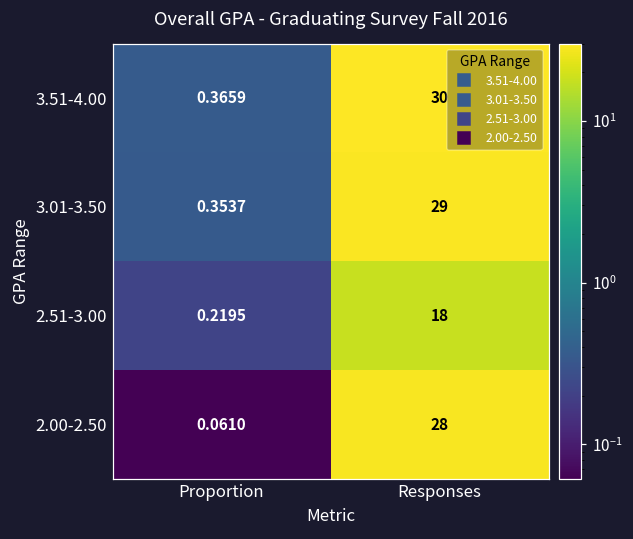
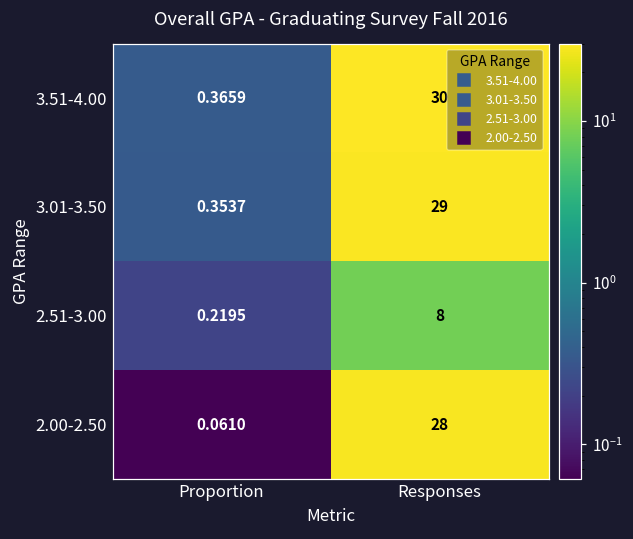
2.51-3.00, Responses: 18 -> 8
